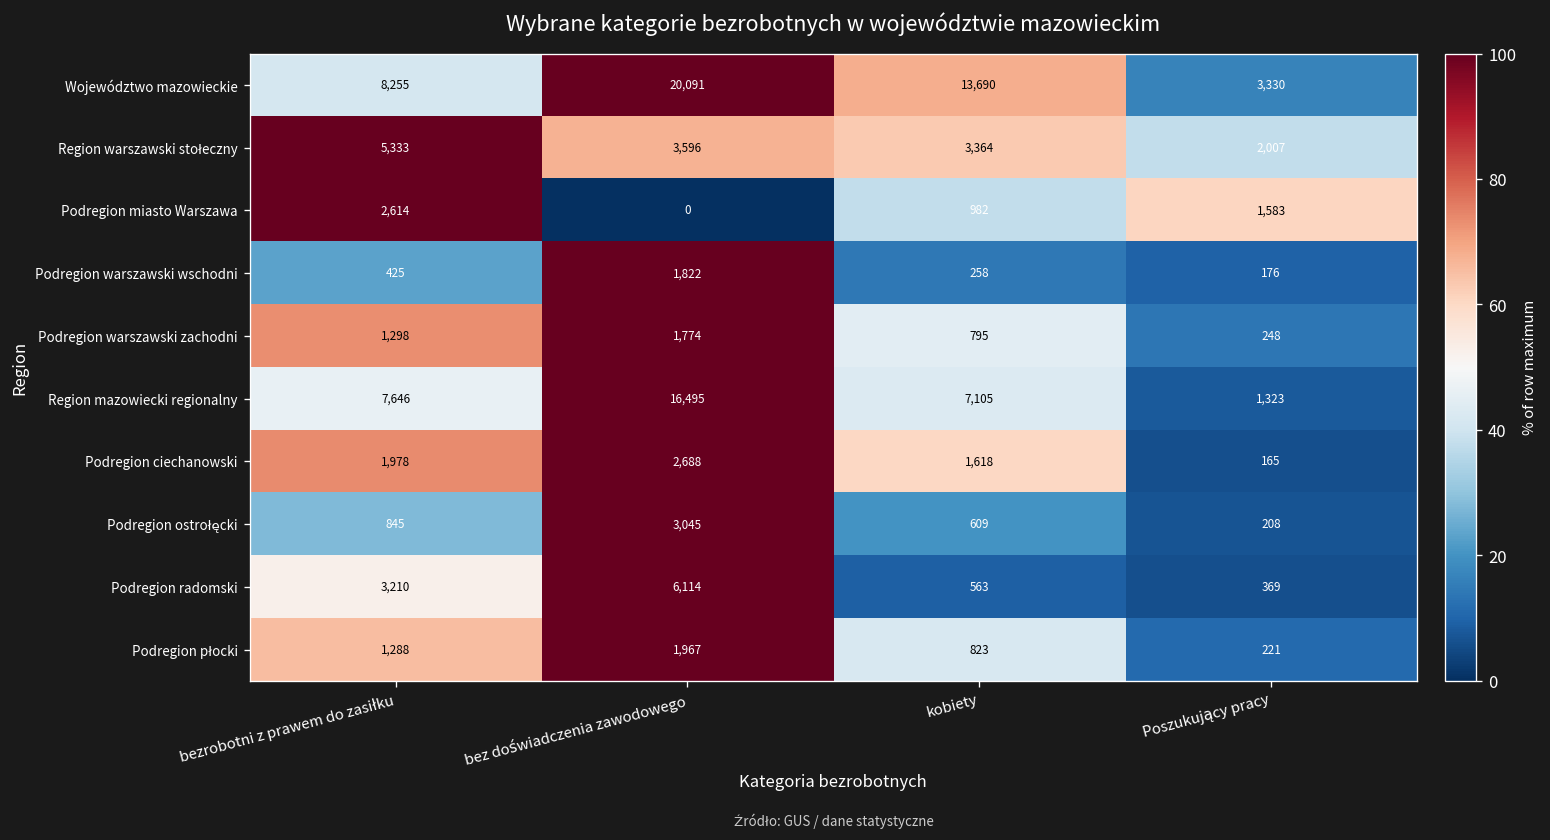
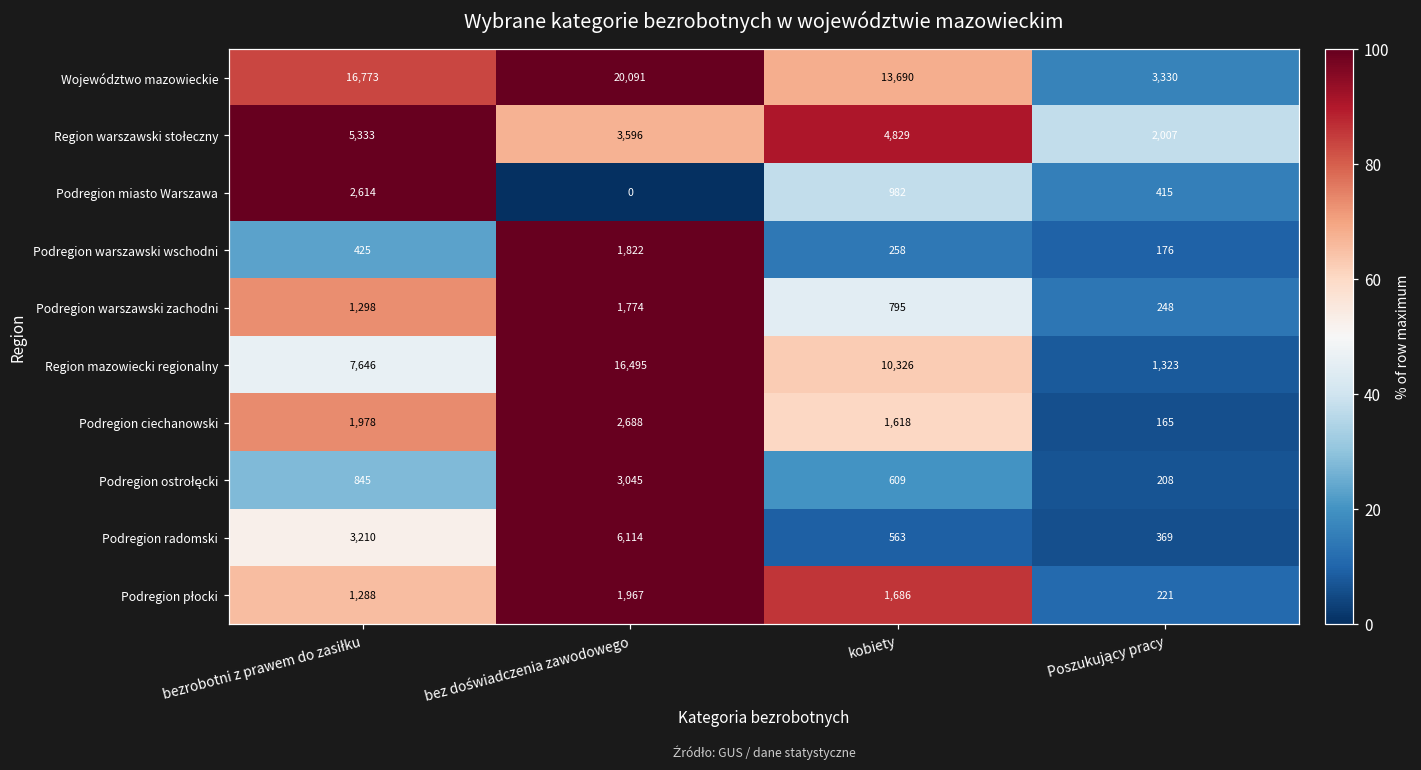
Województwo mazowieckie, bezrobotni z prawem do zasiłku: 8,255 -> 16,773
Region warszawski stołeczny, kobiety: 3,364 -> 4,829
Podregion miasto Warszawa, Poszukujący pracy: 1,583 -> 415
Region mazowiecki regionalny, kobiety: 7,105 -> 10,326
Podregion płocki, kobiety: 823 -> 1,686
